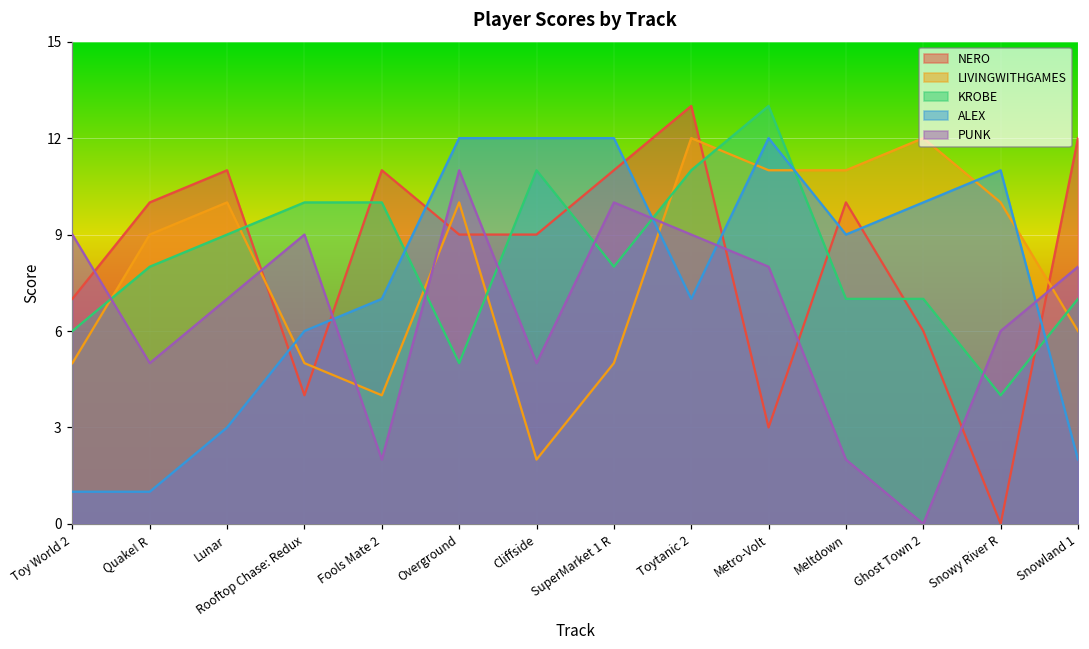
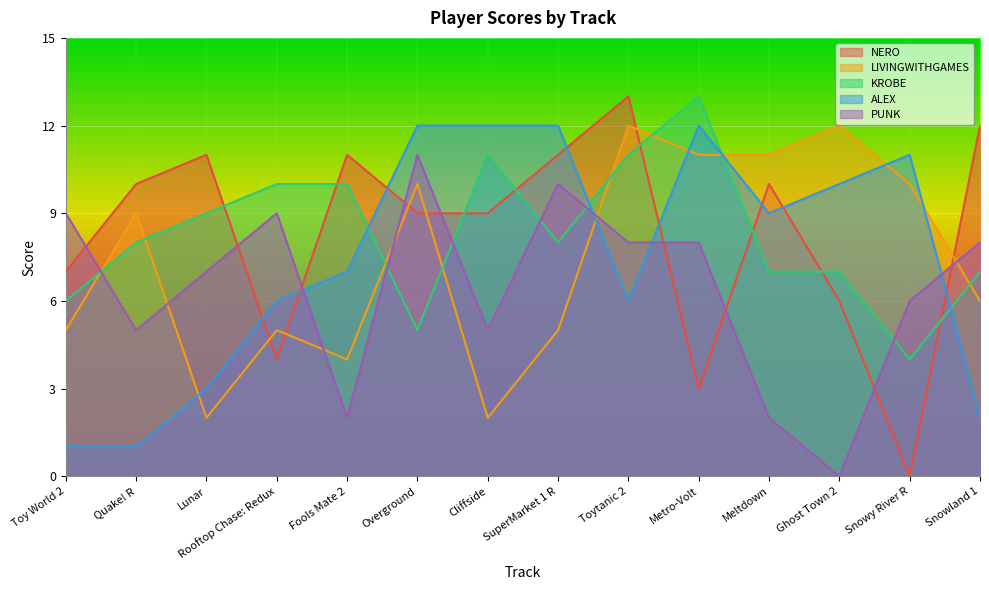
LIVINGWITHGAMES, Lunar: 10 -> 2
ALEX, Toytanic 2: 7 -> 6
PUNK, Toytanic 2: 9 -> 8
